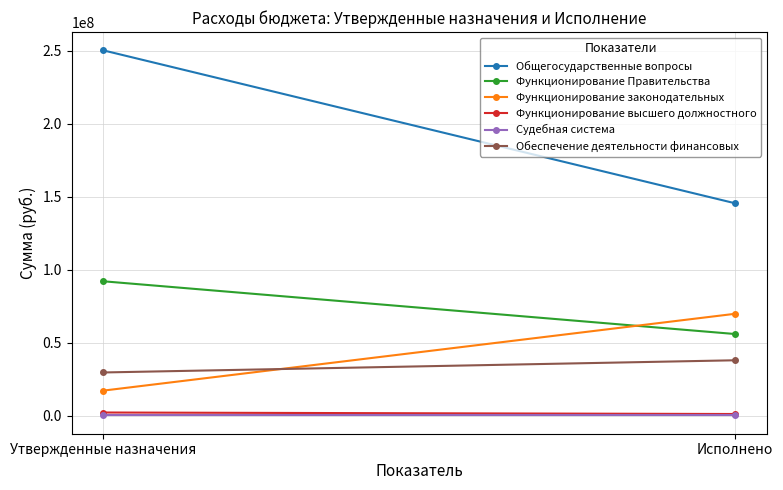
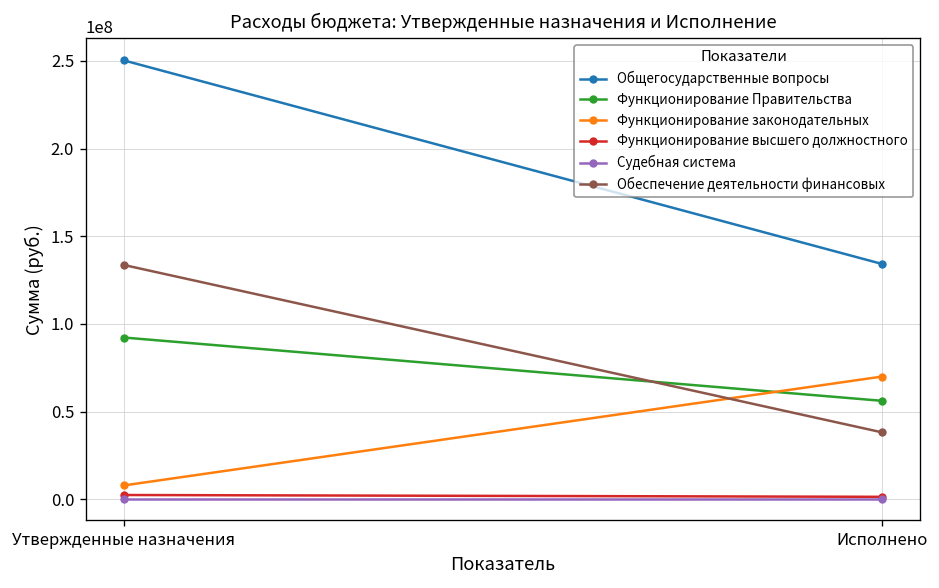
Функционирование законодательных, Утвержденные назначения: 17000000 -> 8000000
Обеспечение деятельности финансовых, Утвержденные назначения: 30000000 -> 134000000
Общегосударственные вопросы, Исполнено: 146000000 -> 134000000
